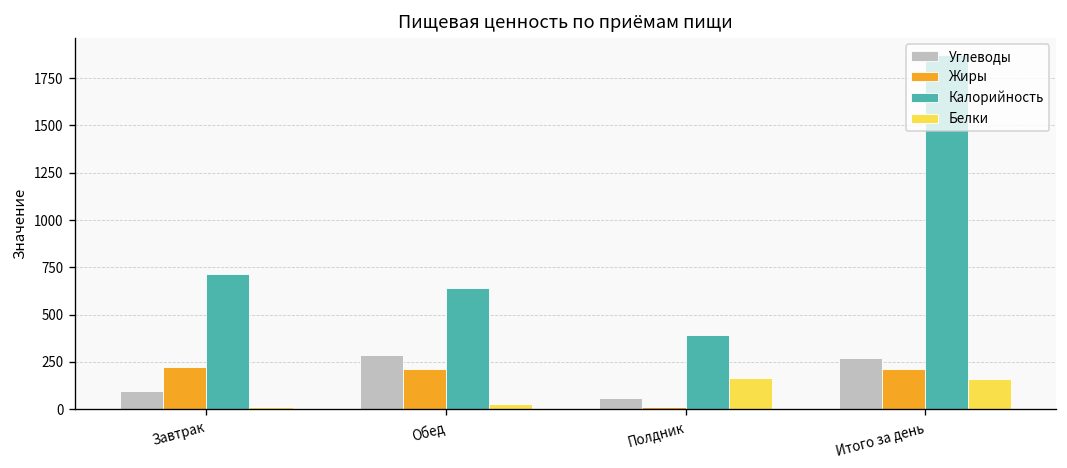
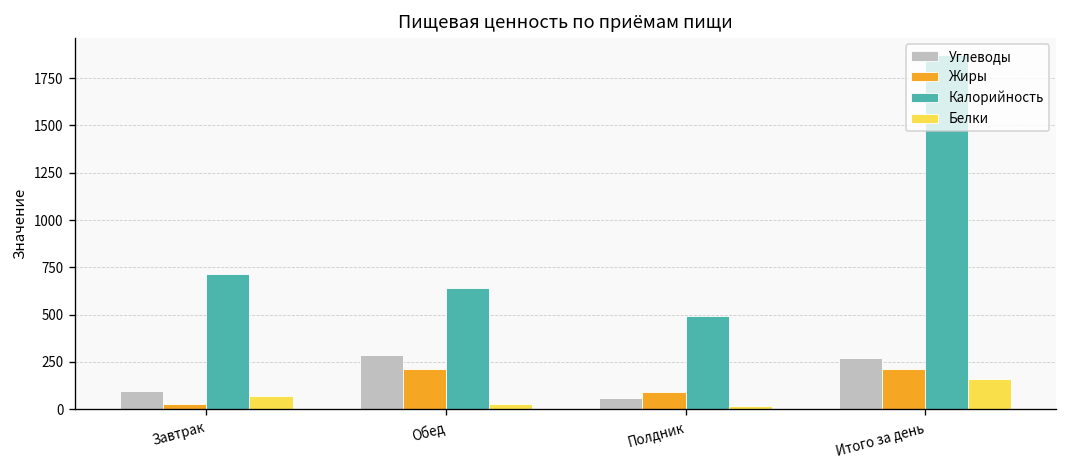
Жиры, Завтрак: 220 -> 30
Белки, Завтрак: 10 -> 70
Жиры, Полдник: 10 -> 90
Калорийность, Полдник: 390 -> 490
Белки, Полдник: 160 -> 20
